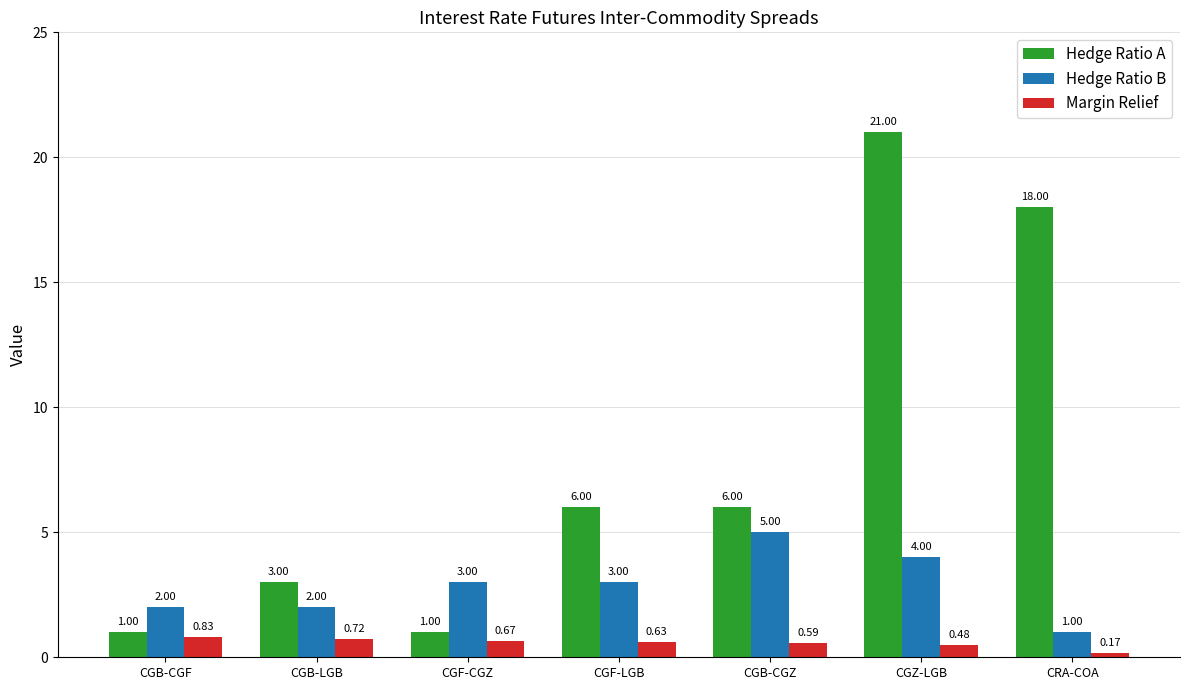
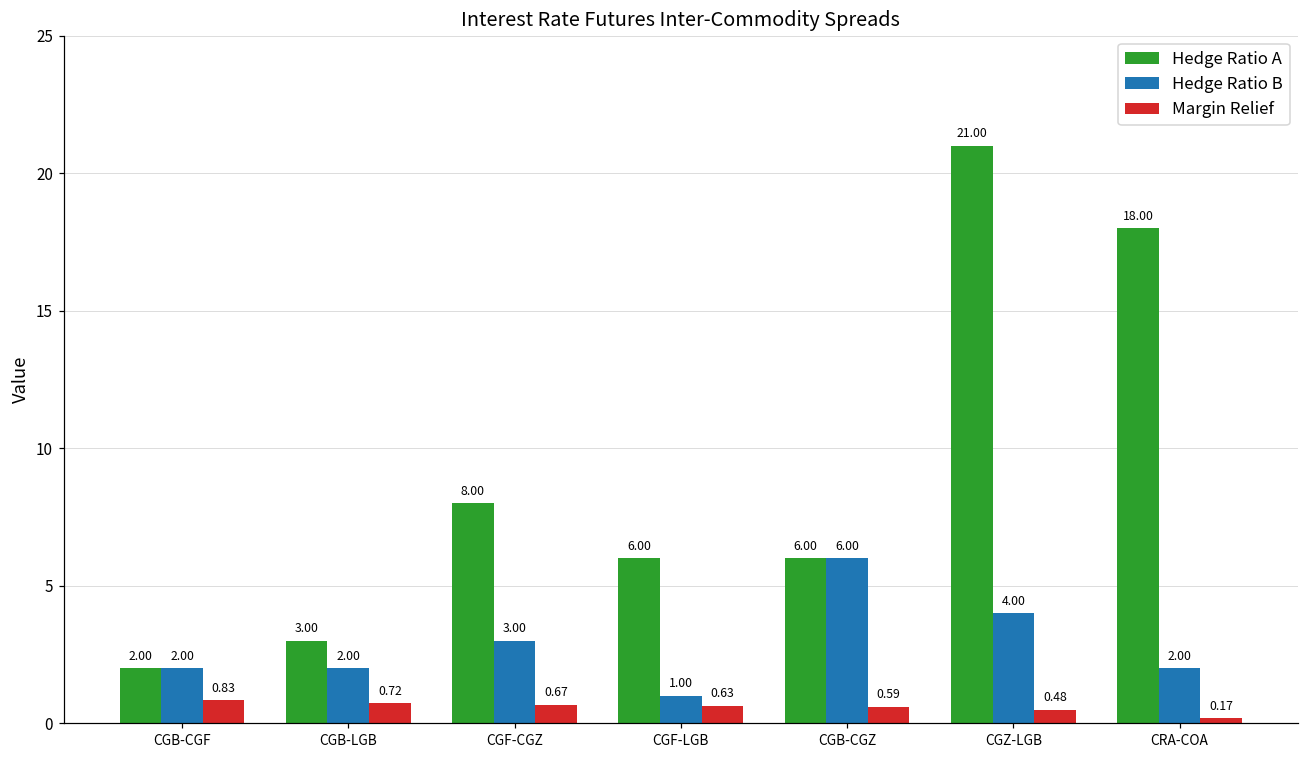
Hedge Ratio A, CGB-CGF: 1.00 -> 2.00
Hedge Ratio A, CGF-CGZ: 1.00 -> 8.00
Hedge Ratio B, CGF-LGB: 3.00 -> 1.00
Hedge Ratio B, CGB-CGZ: 5.00 -> 6.00
Hedge Ratio B, CRA-COA: 1.00 -> 2.00
